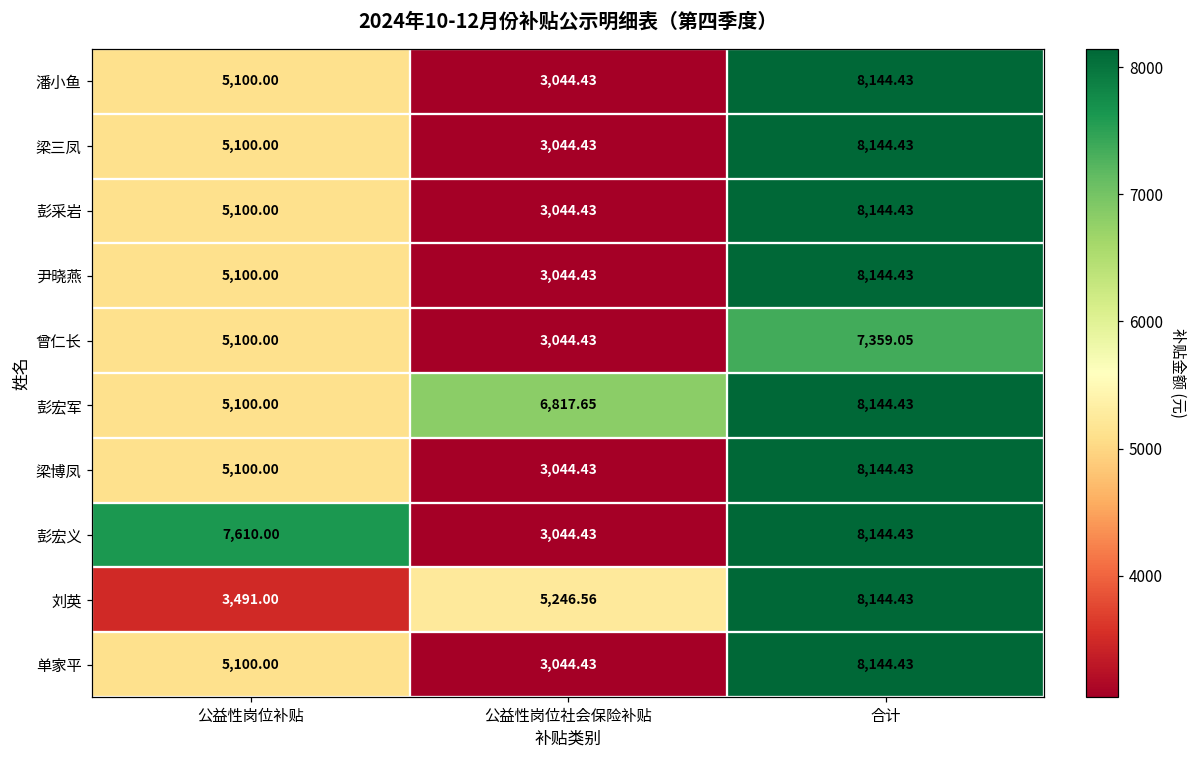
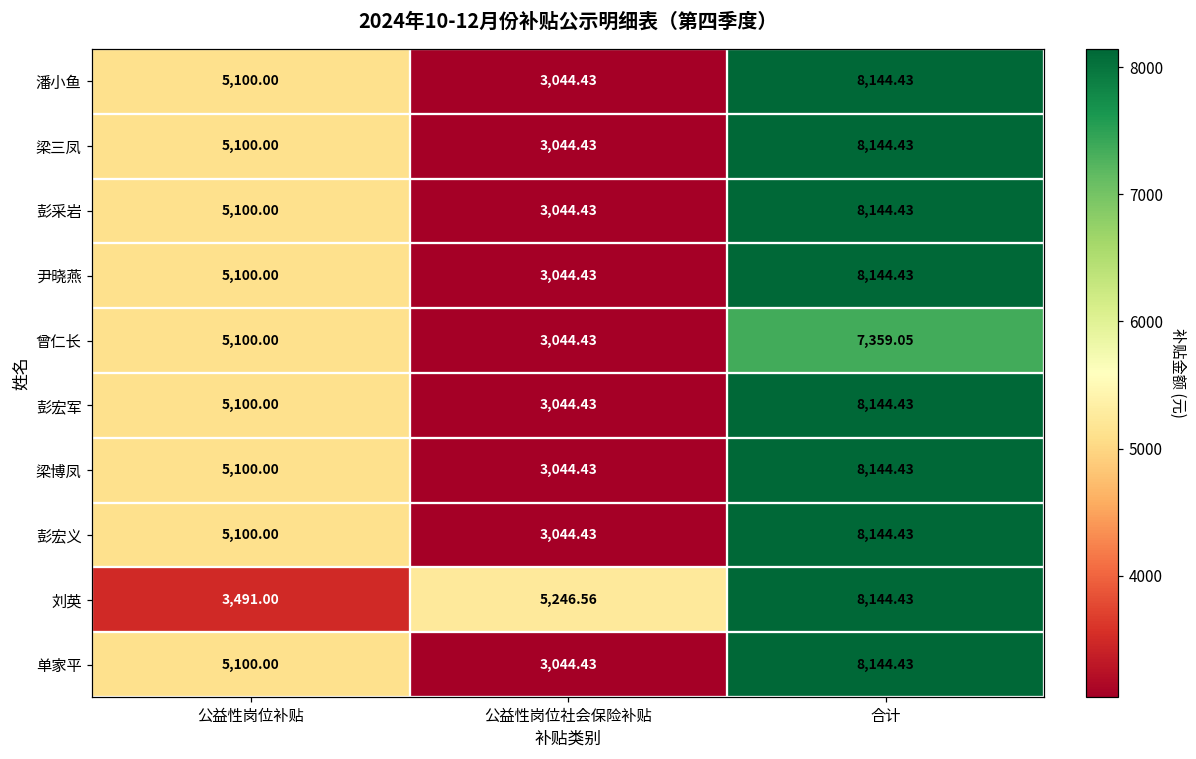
彭宏军, 公益性岗位社会保险补贴: 6,817.65 -> 3,044.43
彭宏义, 公益性岗位补贴: 7,610.00 -> 5,100.00
